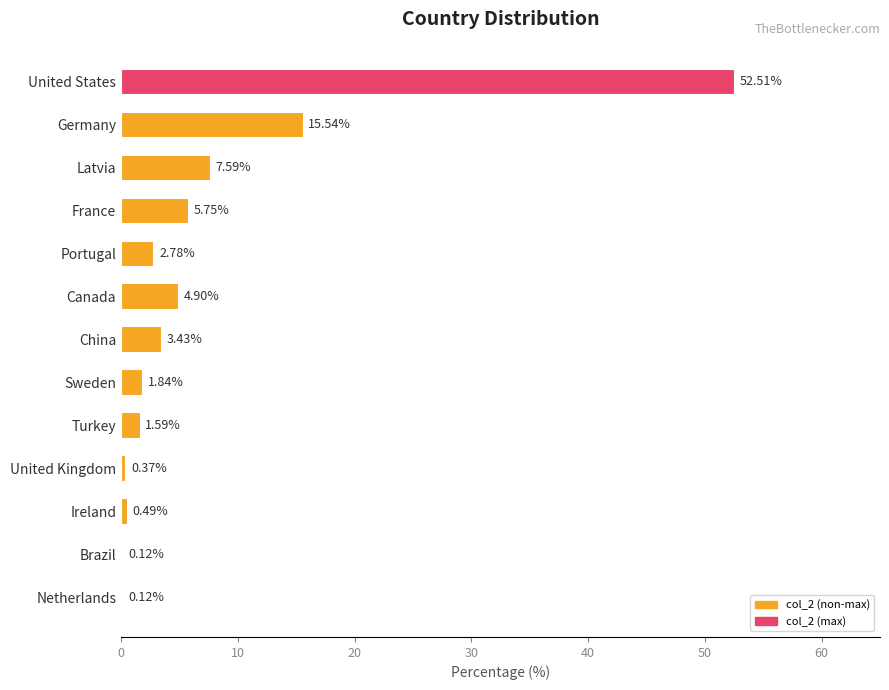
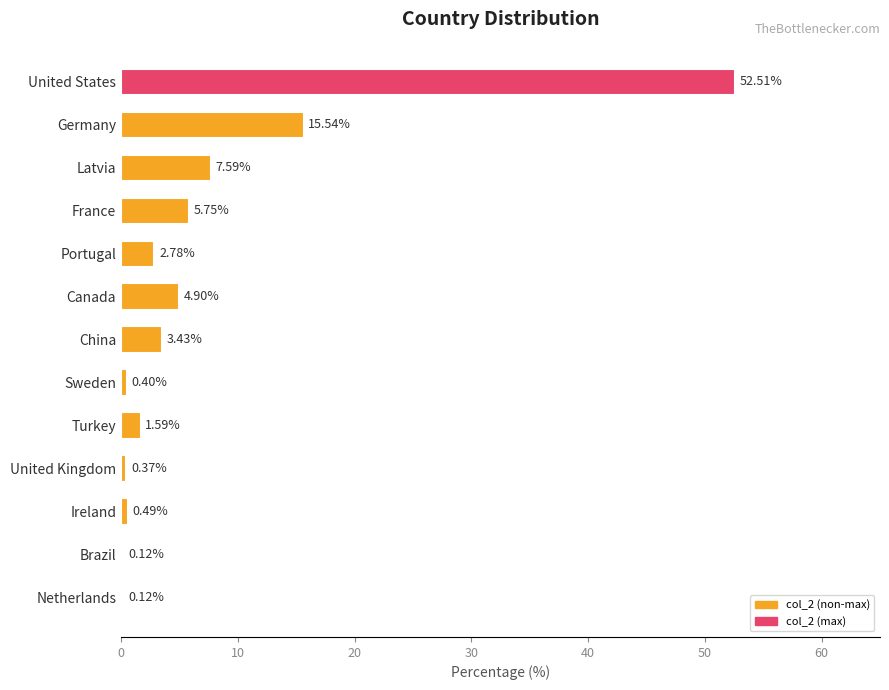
Sweden: 1.84% -> 0.40%
